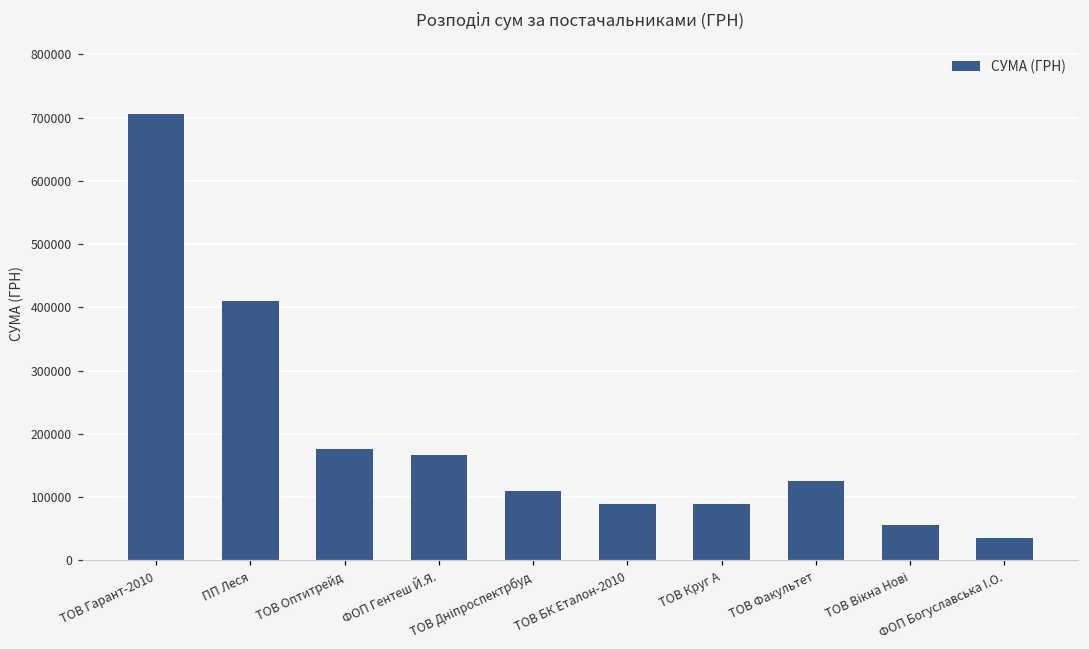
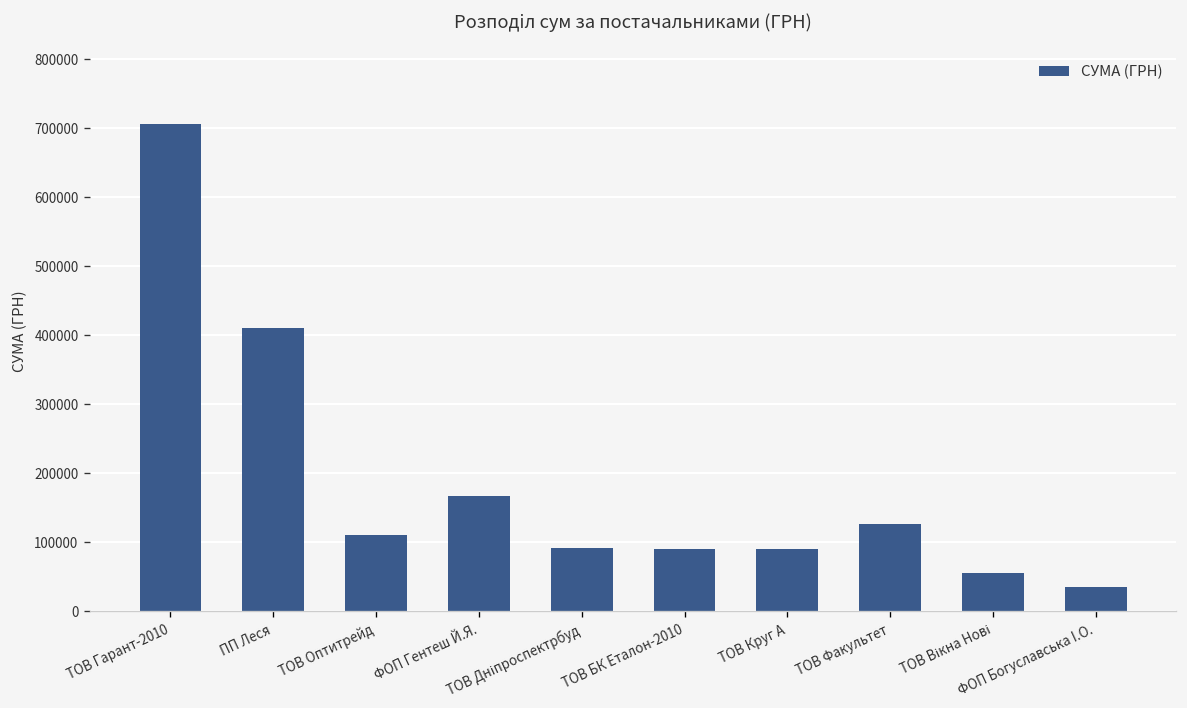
ТОВ Оптитрейд: 180000 -> 110000
ТОВ Дніпроспектрбуд: 110000 -> 90000
